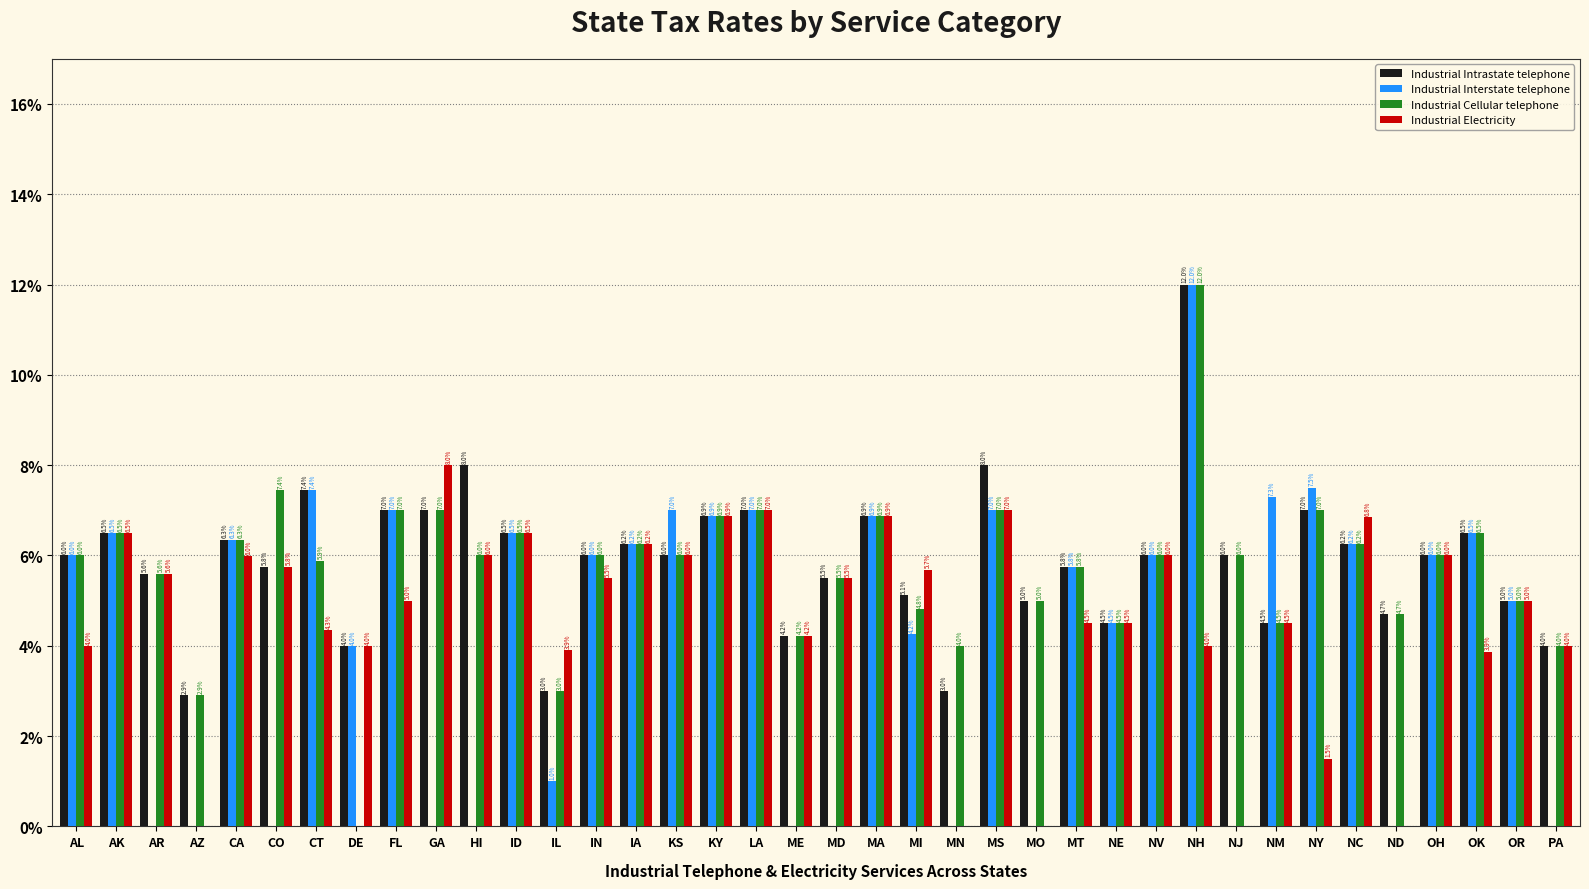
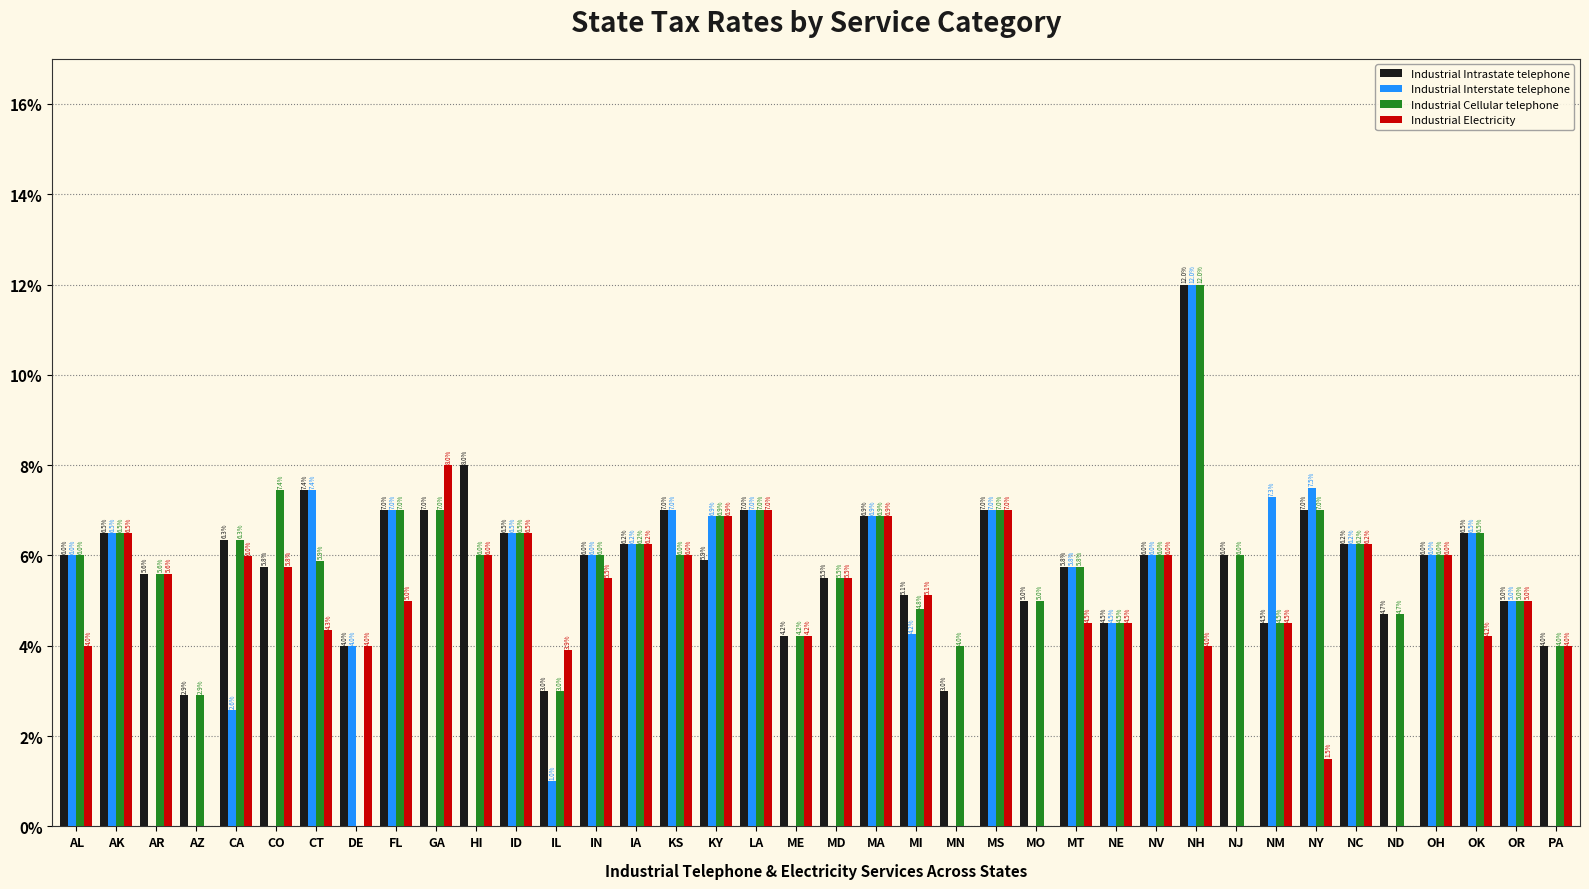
Industrial Interstate telephone, CA: 6.3% -> 2.6%
Industrial Intrastate telephone, KS: 6.0% -> 7.0%
Industrial Intrastate telephone, KY: 6.9% -> 5.9%
Industrial Electricity, MI: 5.7% -> 5.1%
Industrial Intrastate telephone, MS: 8.0% -> 7.0%
Industrial Electricity, NC: 6.8% -> 6.2%
Industrial Electricity, OK: 3.9% -> 4.2%
